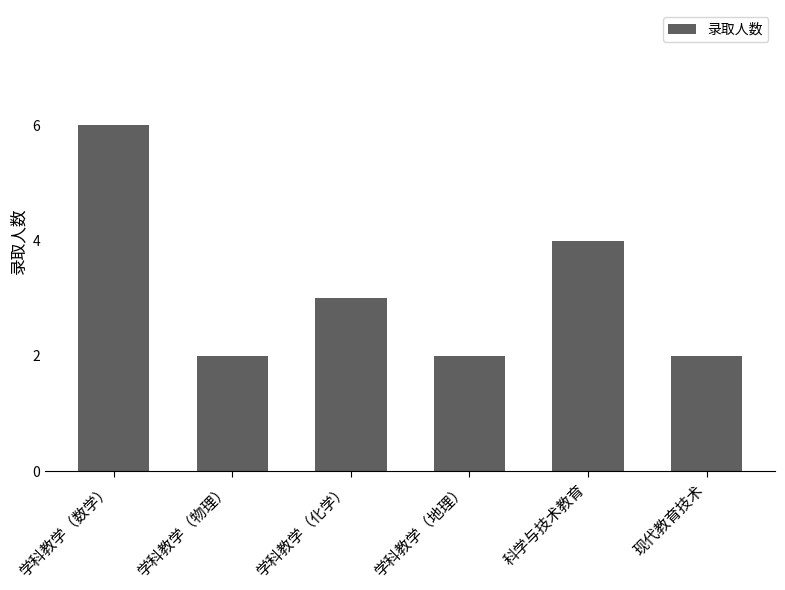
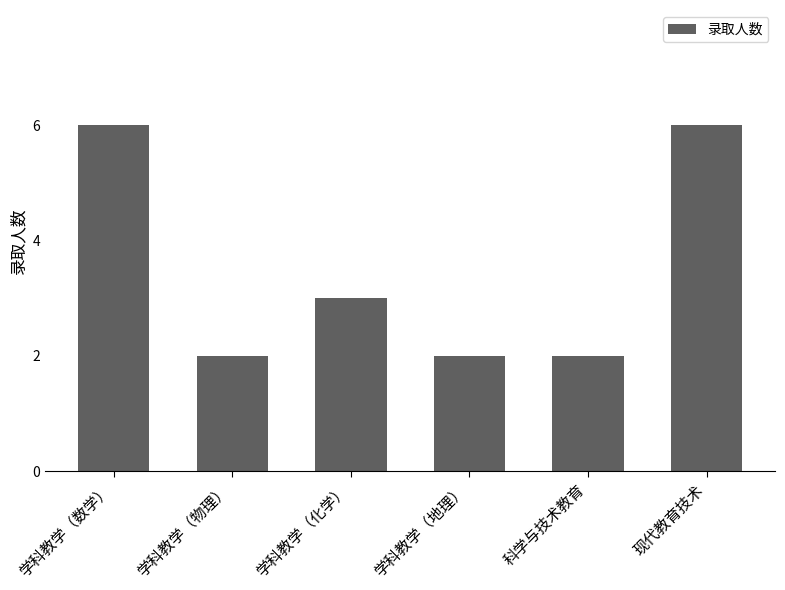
科学与技术教育: 4 -> 2
现代教育技术: 2 -> 6
